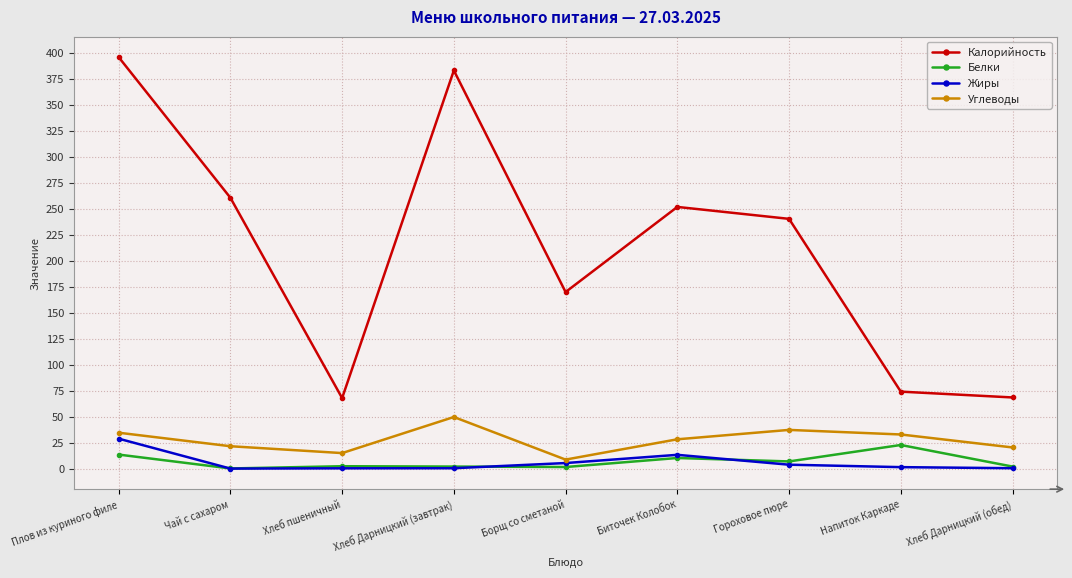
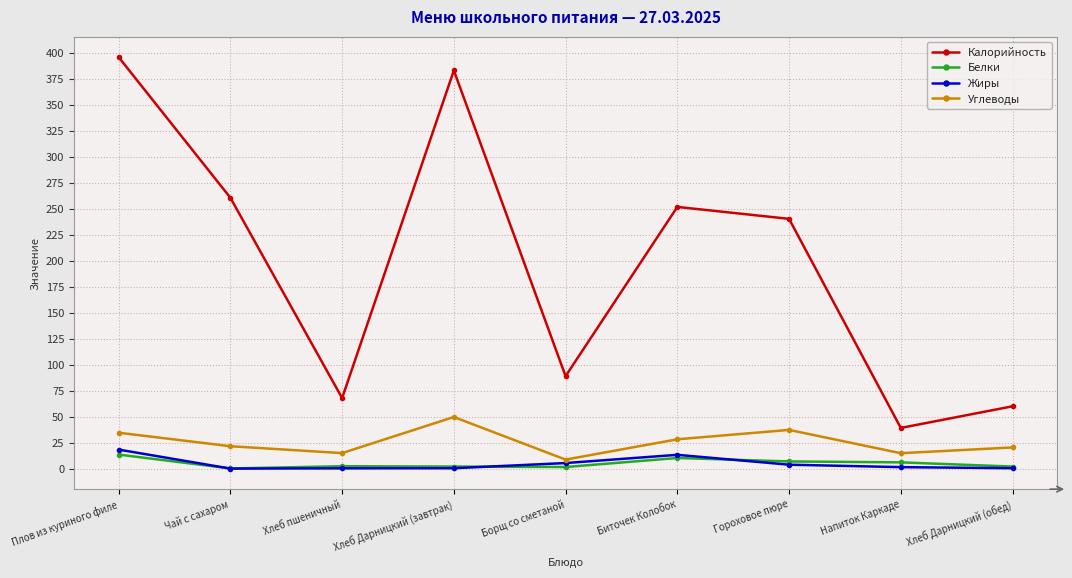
Жиры, Плов из куриного филе: 29 -> 18
Калорийность, Борщ со сметаной: 170 -> 89
Калорийность, Напиток Каркаде: 74 -> 39
Белки, Напиток Каркаде: 23 -> 6
Углеводы, Напиток Каркаде: 33 -> 15
Калорийность, Хлеб Дарницкий (обед): 68 -> 60
